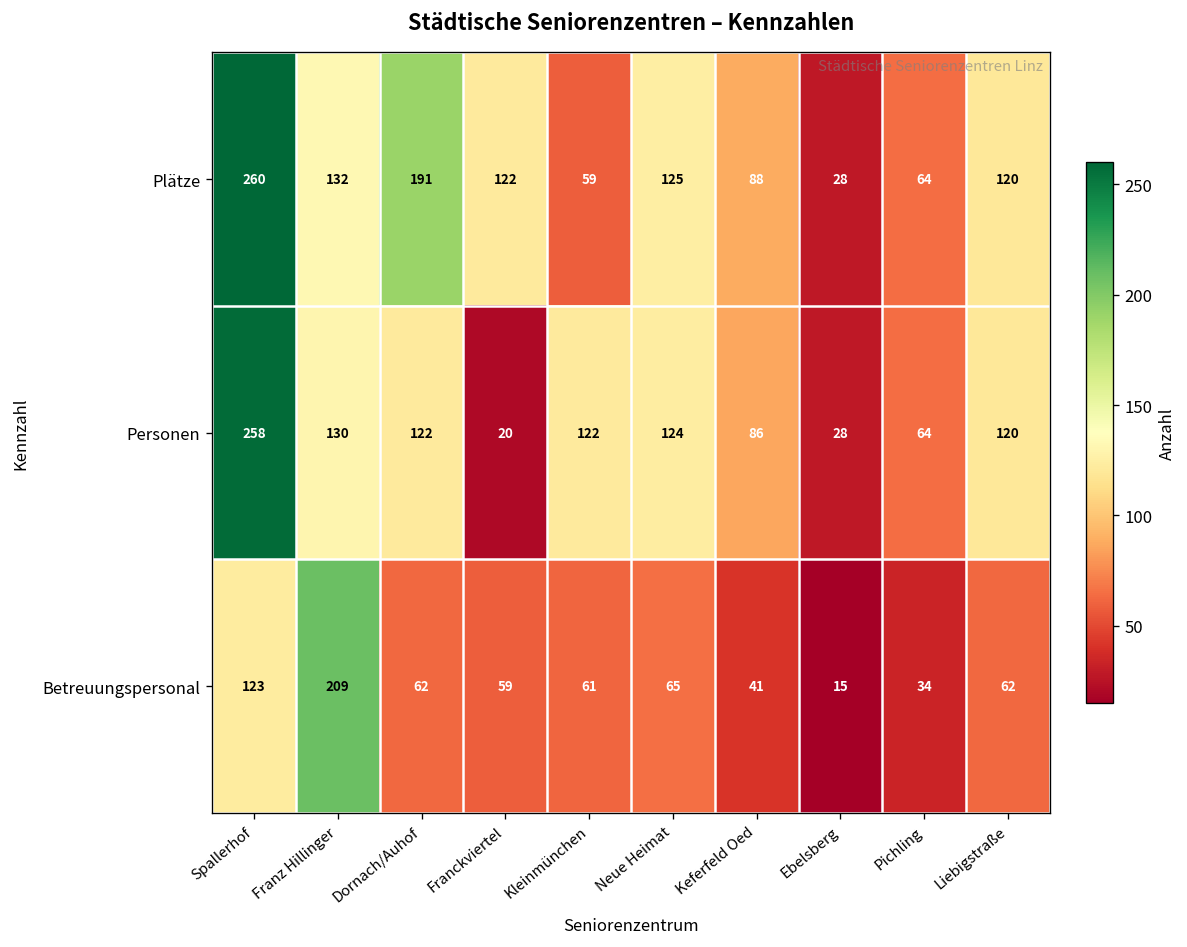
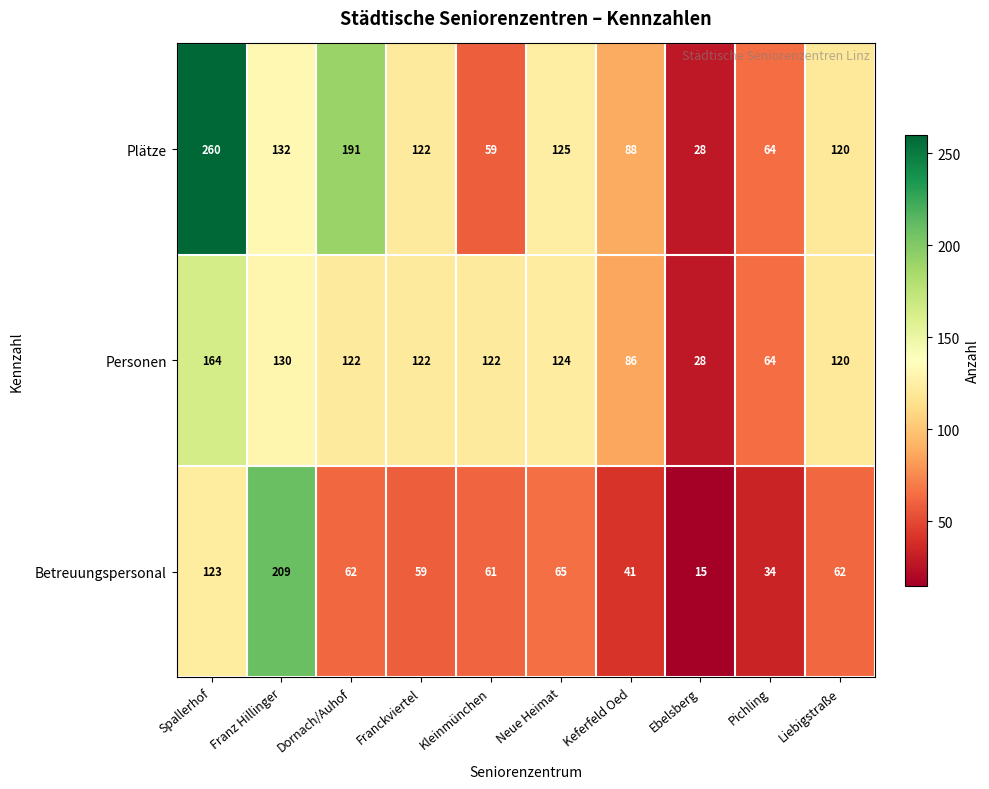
Personen, Spallerhof: 258 -> 164
Personen, Franckviertel: 20 -> 122
